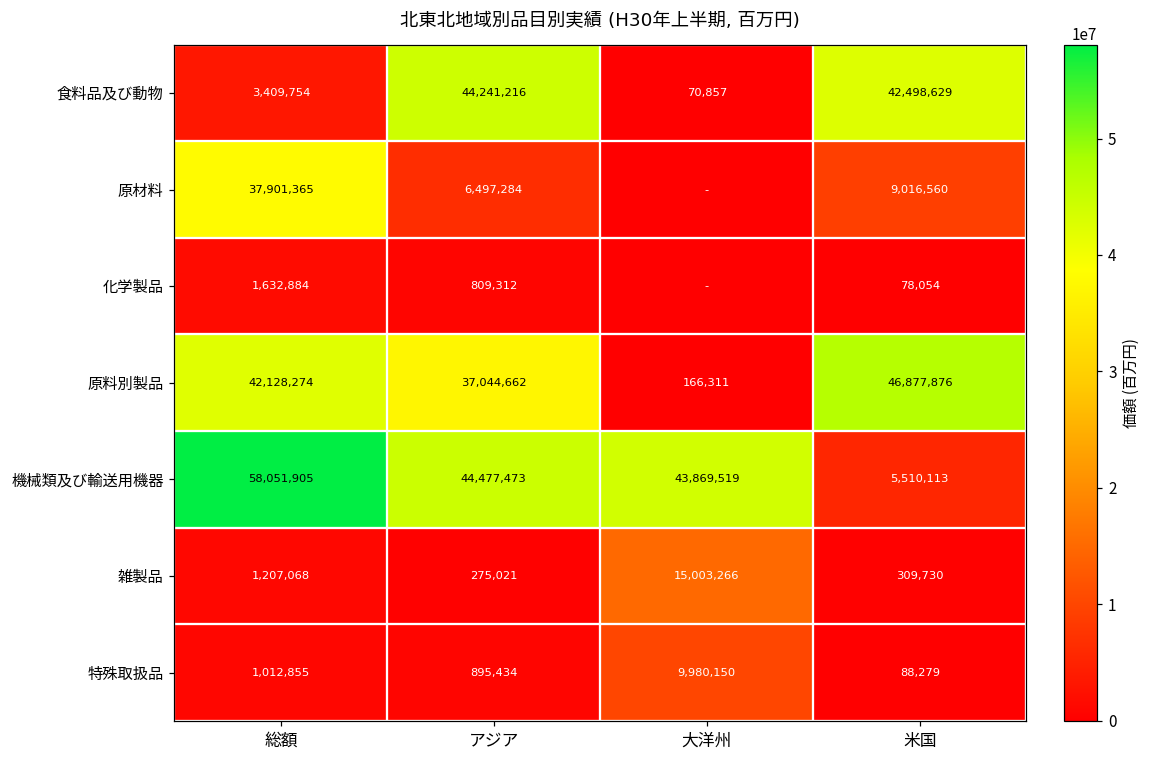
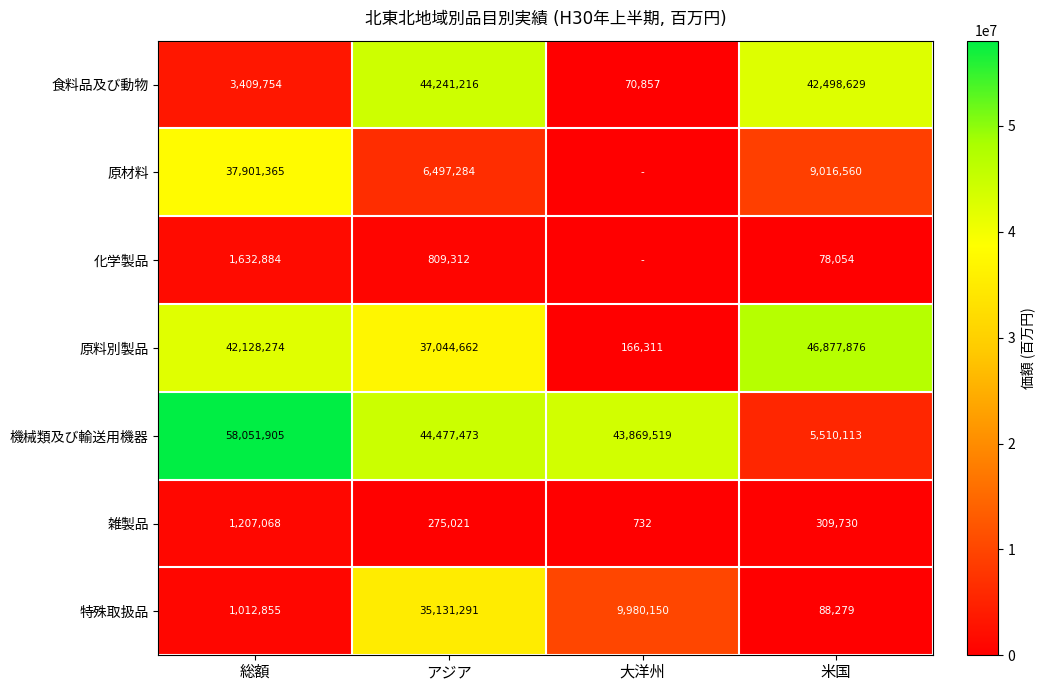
雑製品, 大洋州: 15,003,266 -> 732
特殊取扱品, アジア: 895,434 -> 35,131,291
